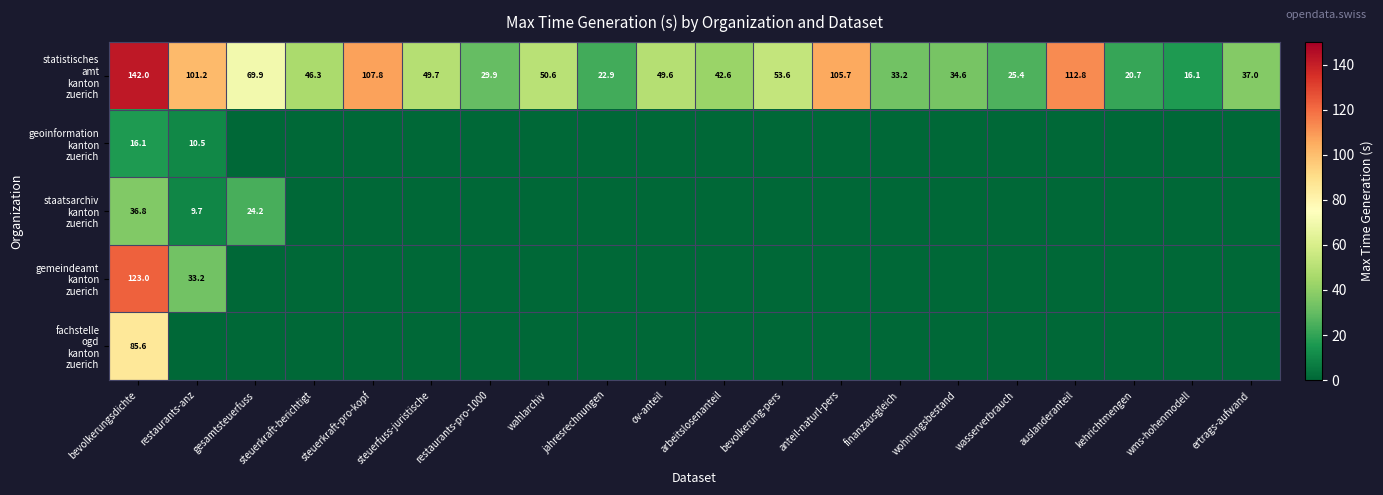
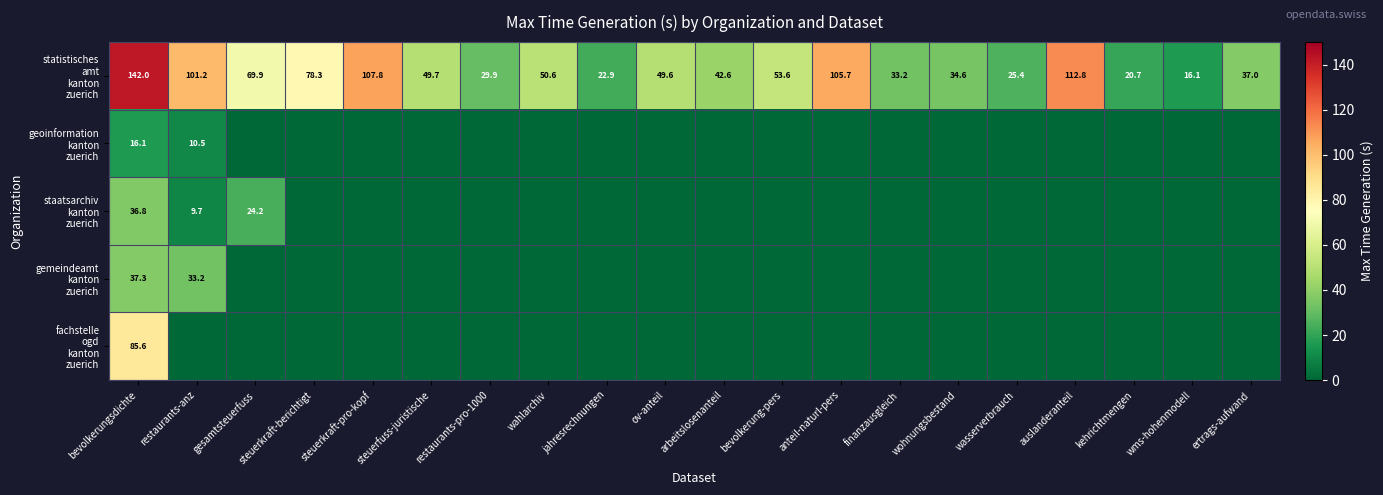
statistisches amt kanton zuerich, steuerkraft-berichtigt: 46.3 -> 78.3
gemeindeamt kanton zuerich, bevolkerungsdichte: 123.0 -> 37.3
